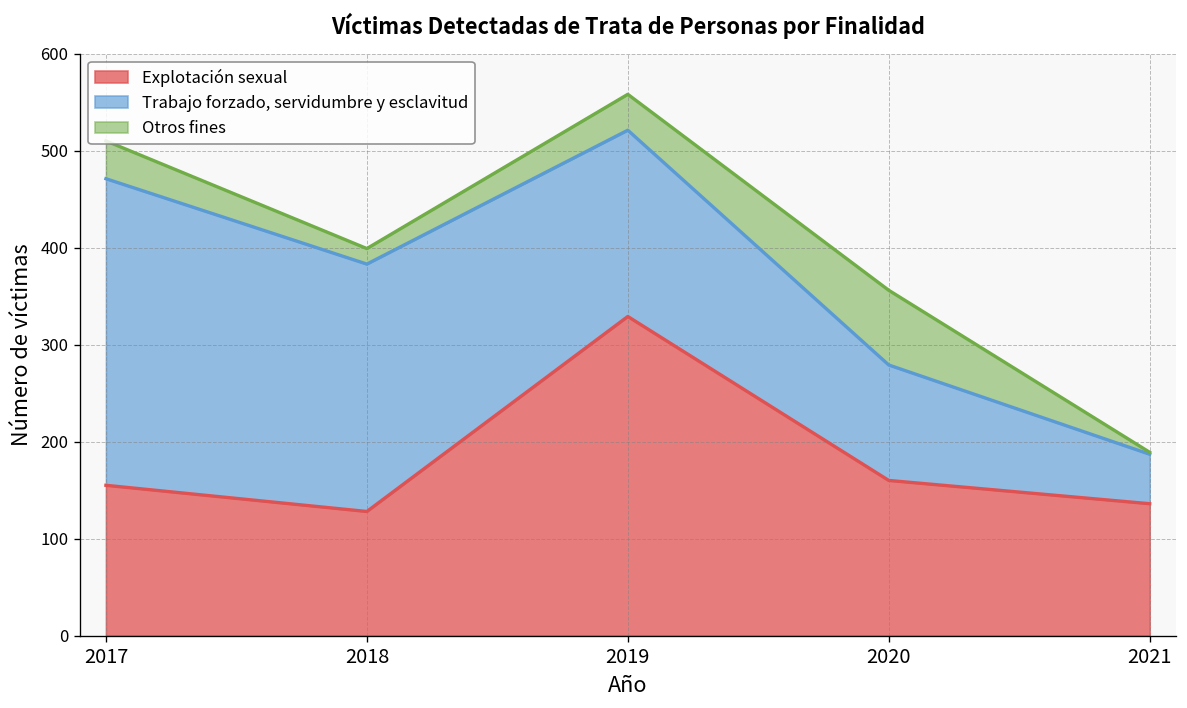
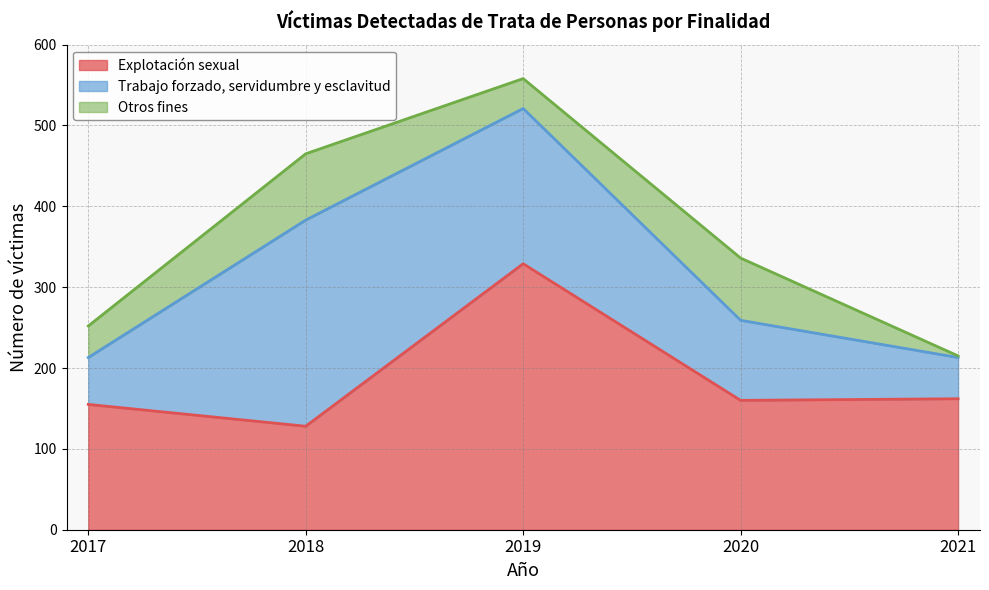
Trabajo forzado, servidumbre y esclavitud, 2017: 320 -> 60
Otros fines, 2018: 20 -> 80
Trabajo forzado, servidumbre y esclavitud, 2020: 120 -> 100
Explotación sexual, 2021: 140 -> 160
